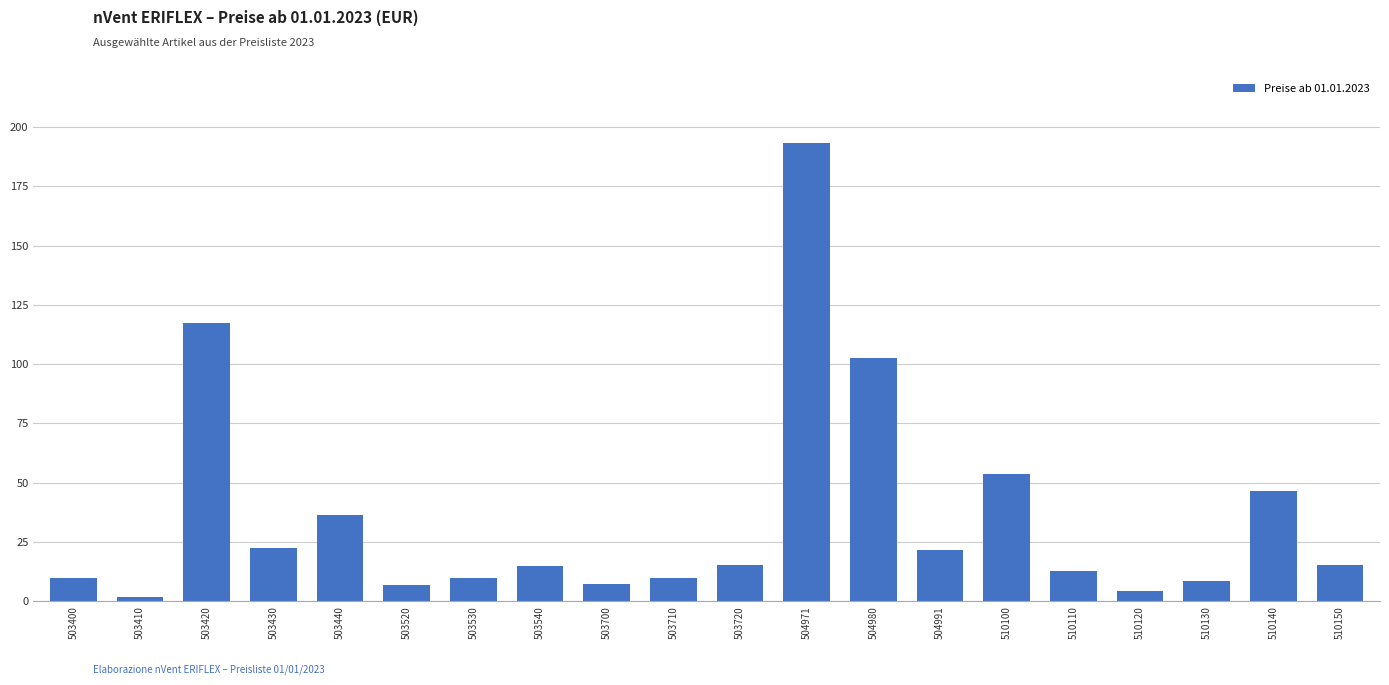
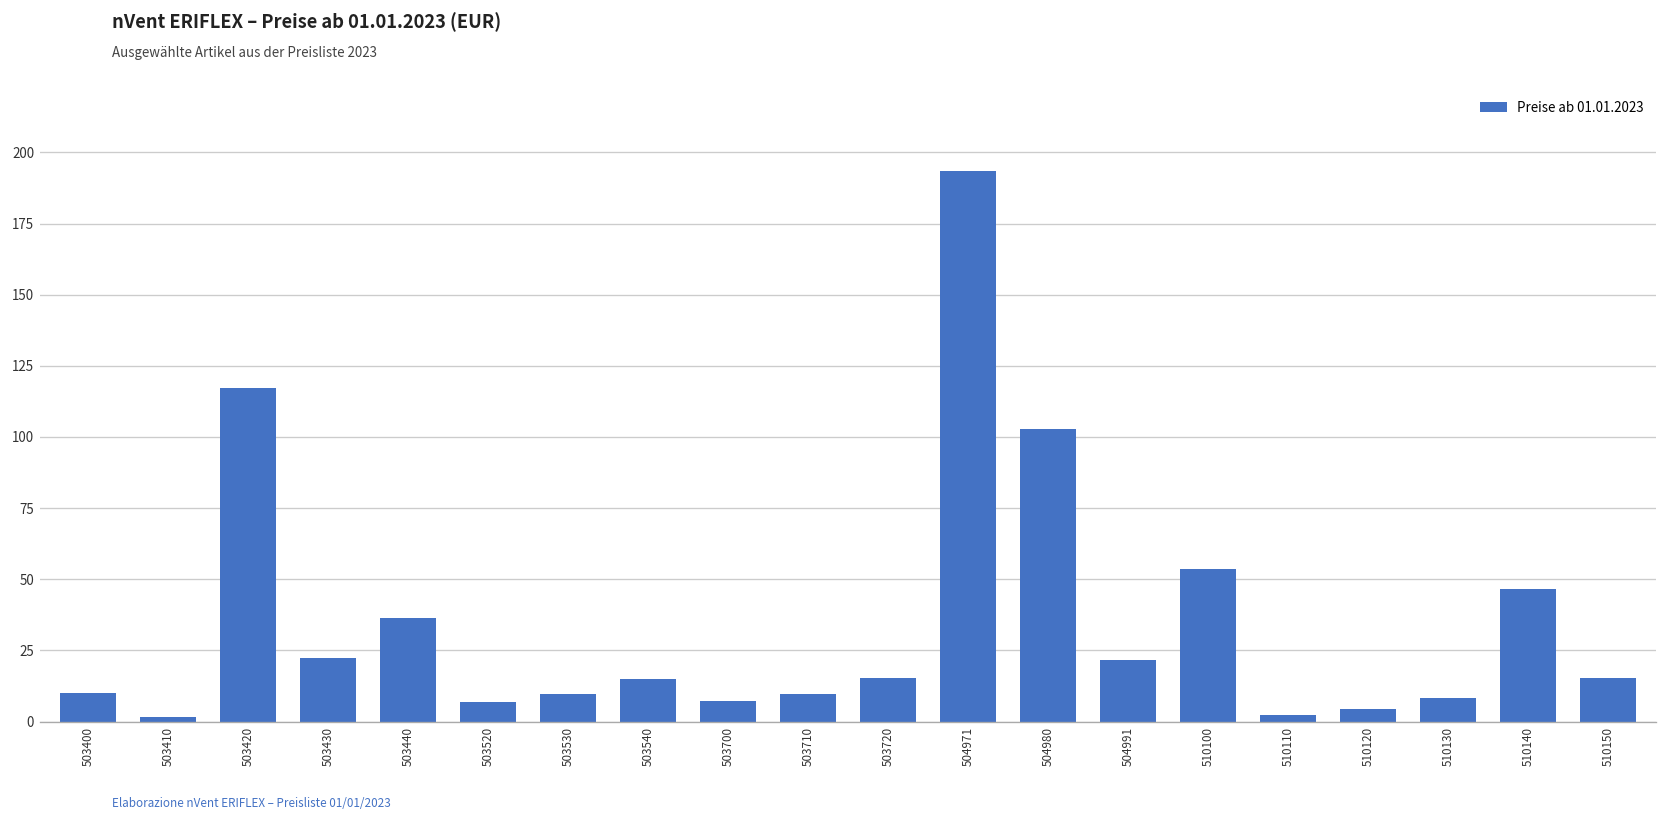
510110: 13 -> 2
